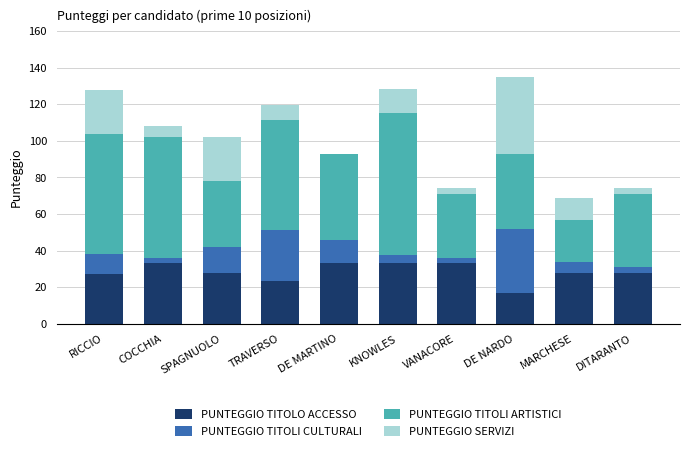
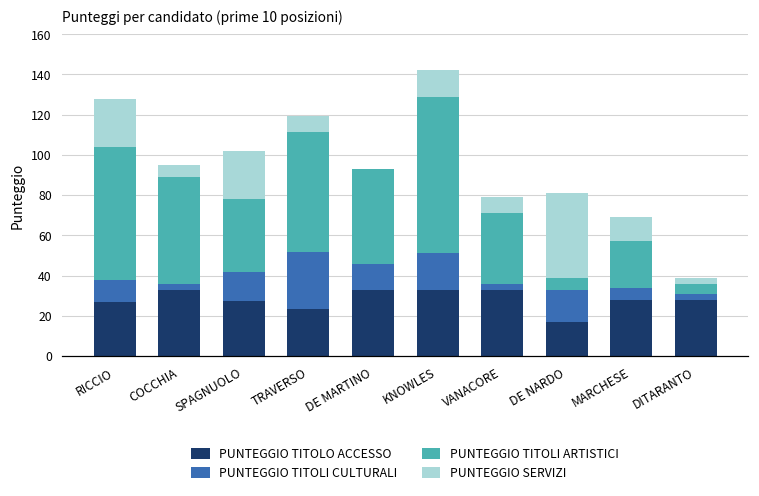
PUNTEGGIO TITOLI ARTISTICI, COCCHIA: 66 -> 53
PUNTEGGIO TITOLI CULTURALI, KNOWLES: 5 -> 18
PUNTEGGIO SERVIZI, VANACORE: 3 -> 8
PUNTEGGIO TITOLI CULTURALI, DE NARDO: 35 -> 16
PUNTEGGIO TITOLI ARTISTICI, DE NARDO: 41 -> 6
PUNTEGGIO TITOLI ARTISTICI, DITARANTO: 40 -> 5
